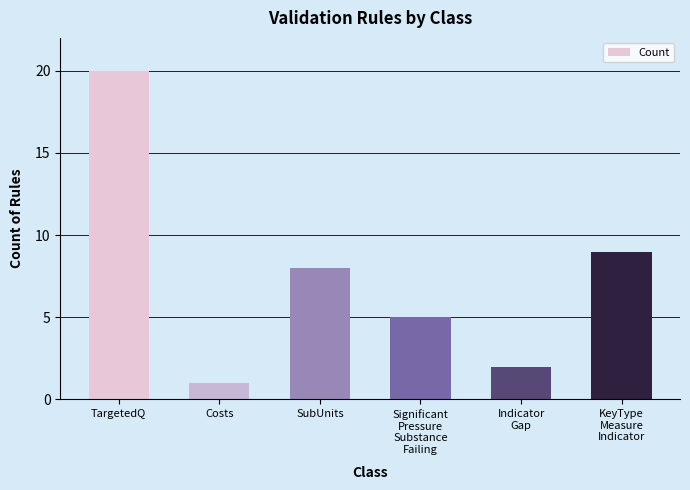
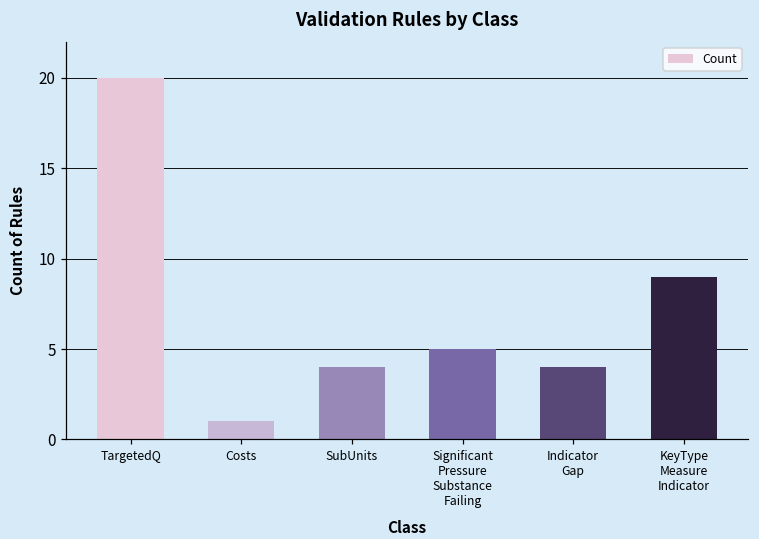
SubUnits: 8 -> 4
Indicator Gap: 2 -> 4
